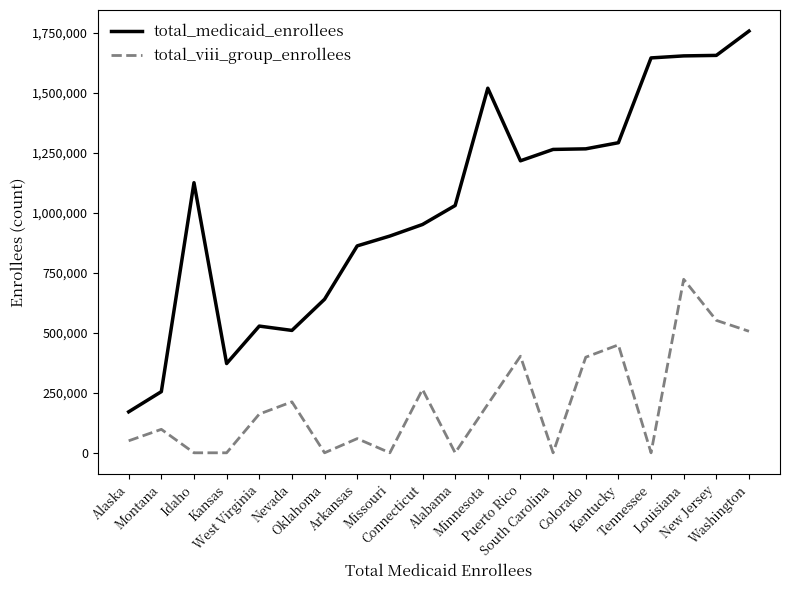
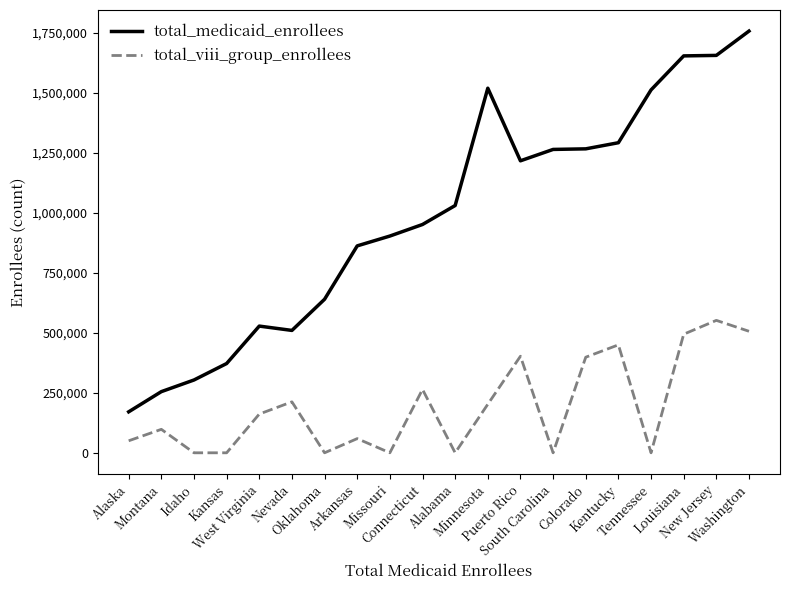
total_medicaid_enrollees, Idaho: 1,130,000 -> 300,000
total_medicaid_enrollees, Tennessee: 1,650,000 -> 1,510,000
total_viii_group_enrollees, Louisiana: 720,000 -> 490,000
